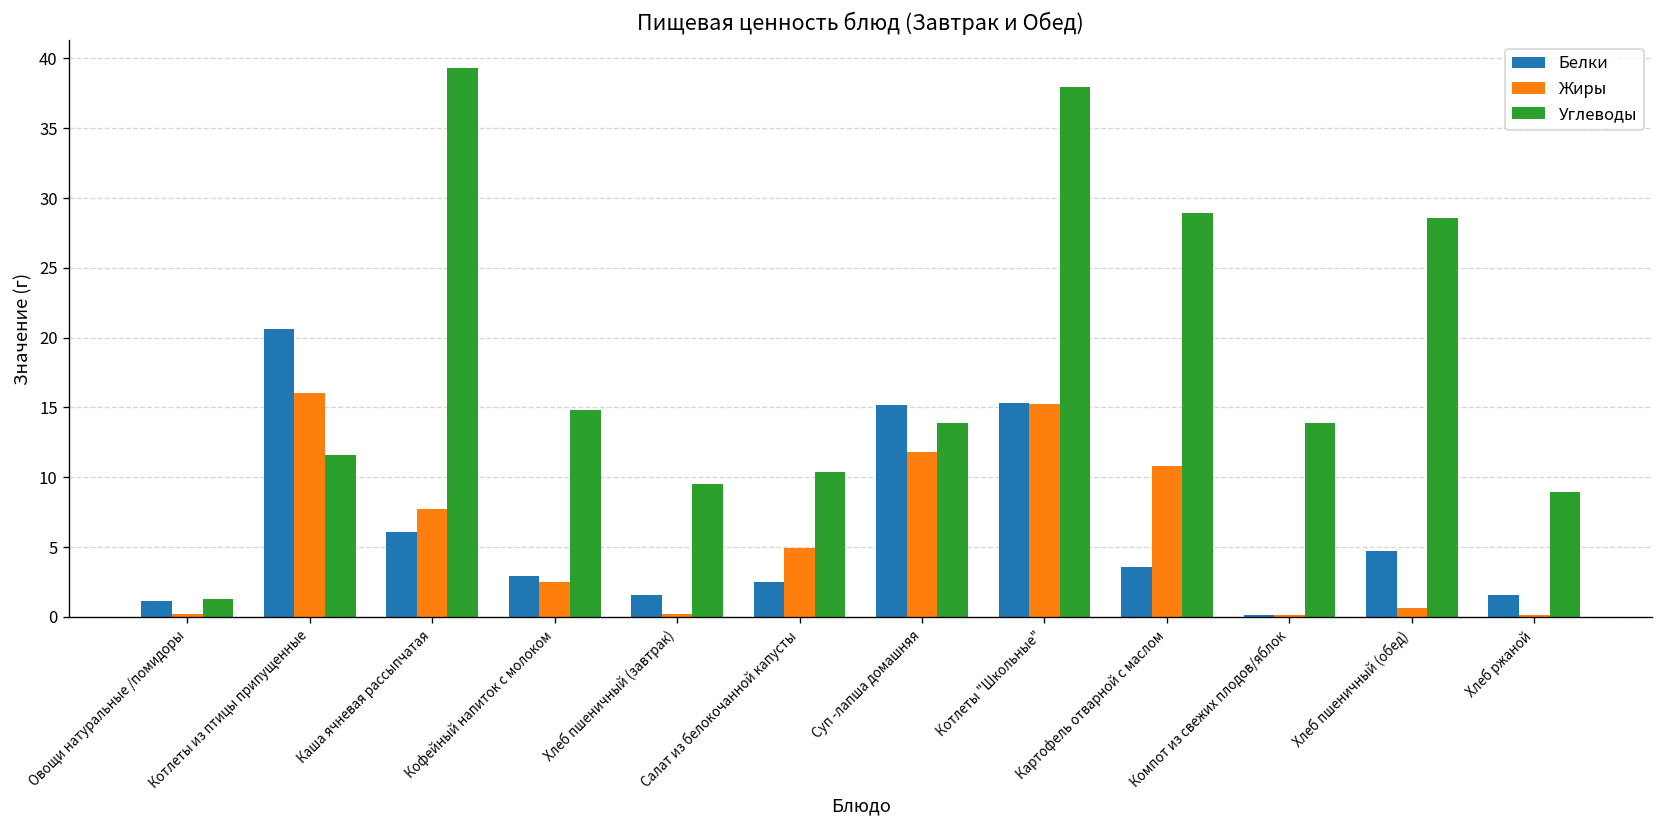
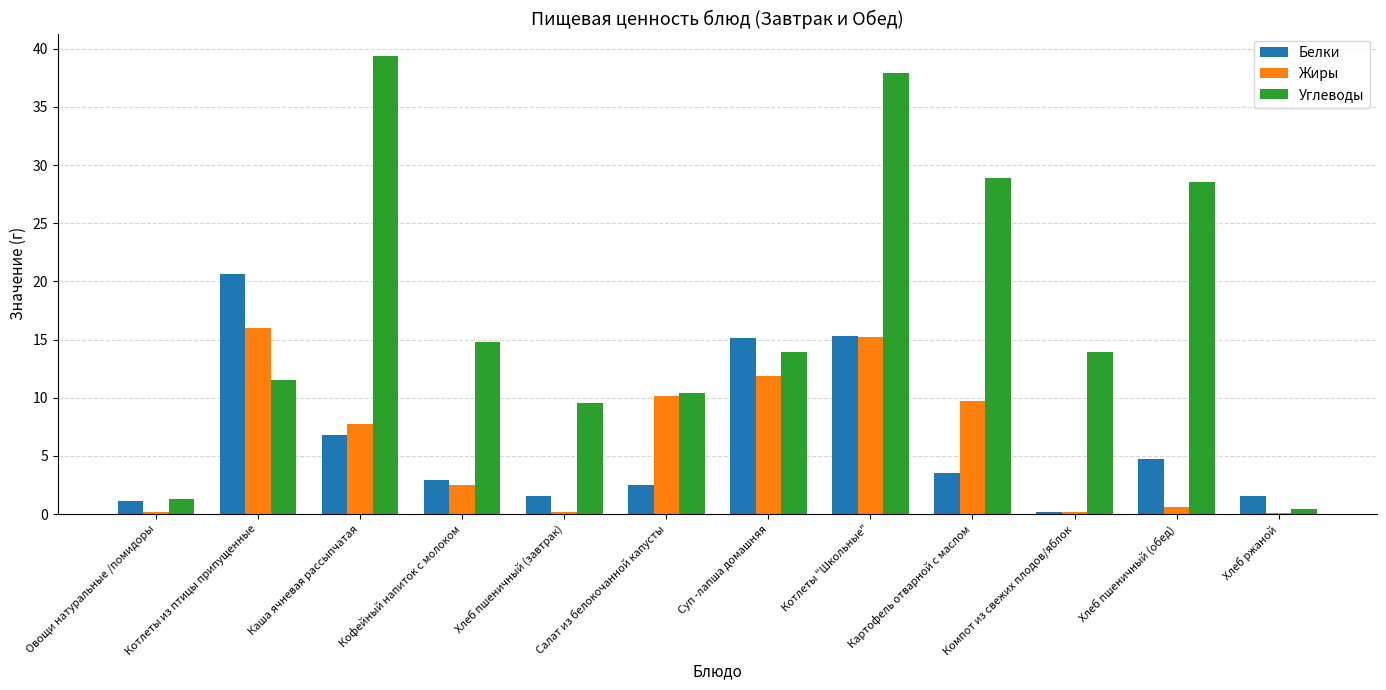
Белки, Каша ячневая рассыпчатая: 6.1 -> 6.8
Жиры, Салат из белокочанной капусты: 4.9 -> 10.2
Жиры, Картофель отварной с маслом: 10.8 -> 9.7
Углеводы, Хлеб ржаной: 8.9 -> 0.5
